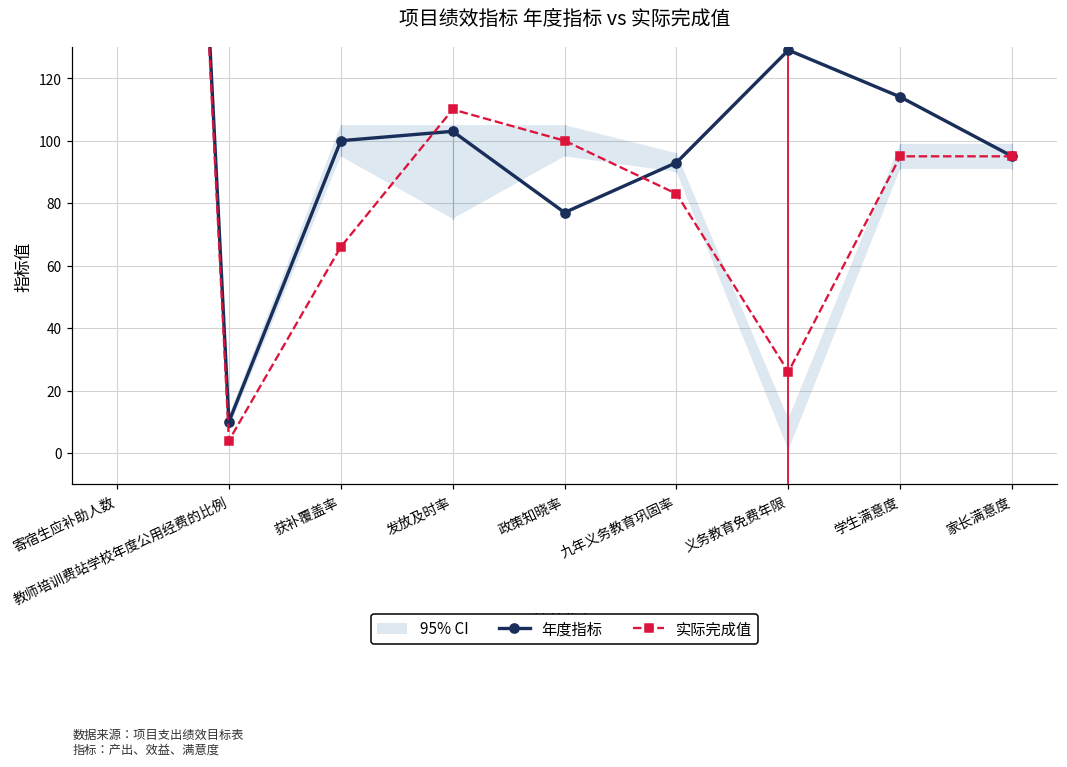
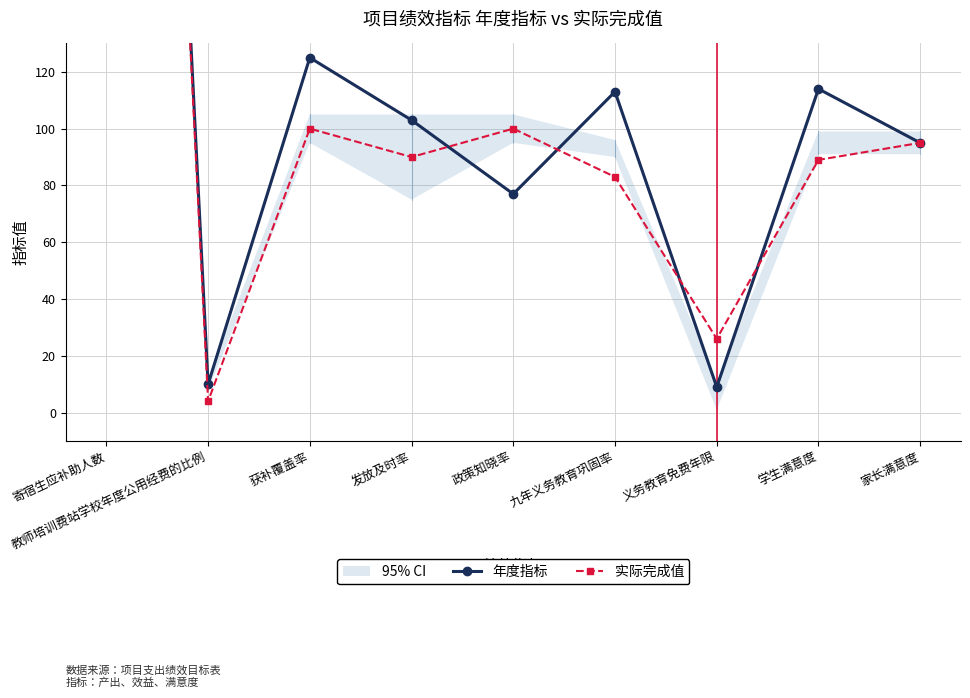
年度指标, 获补覆盖率: 100 -> 125
实际完成值, 获补覆盖率: 66 -> 100
实际完成值, 发放及时率: 110 -> 90
年度指标, 九年义务教育巩固率: 93 -> 113
年度指标, 义务教育免费年限: 129 -> 9
实际完成值, 学生满意度: 95 -> 89
